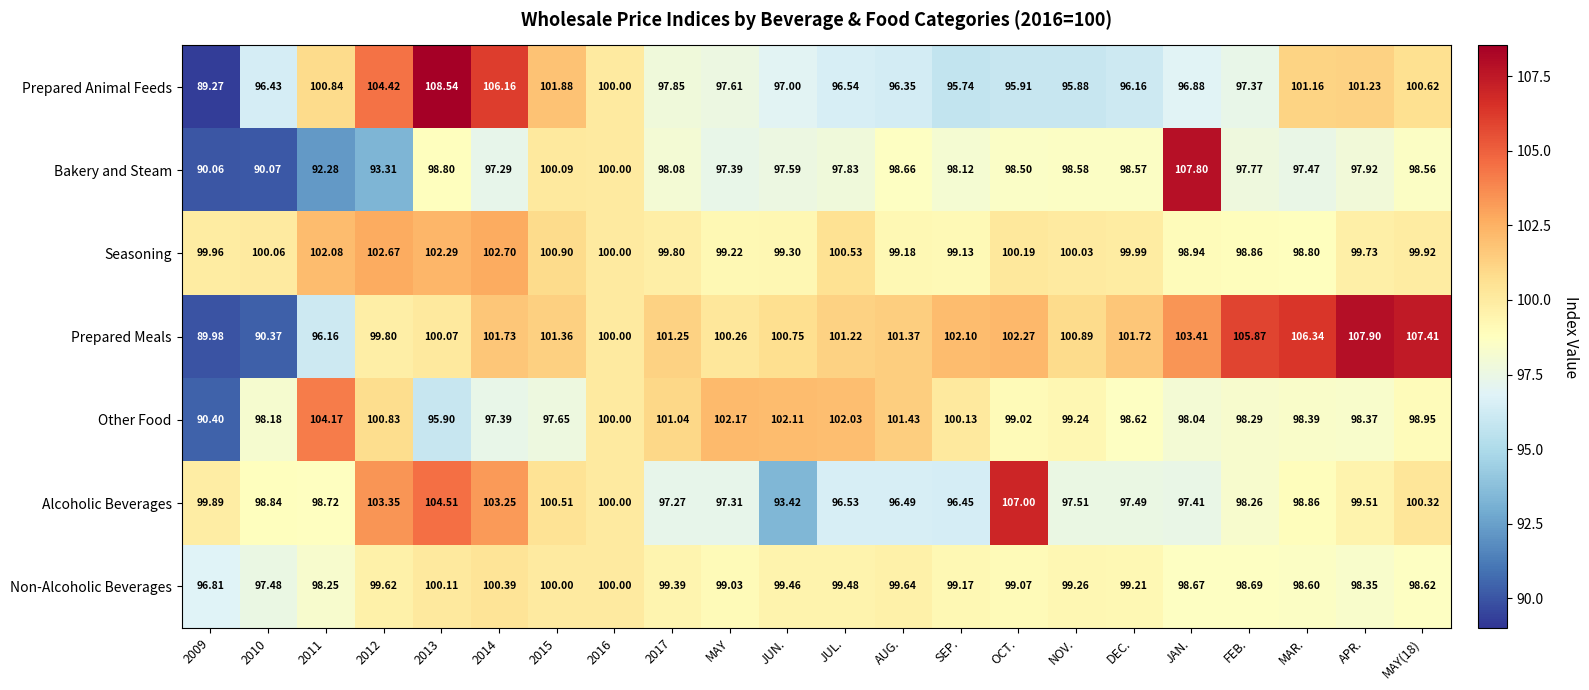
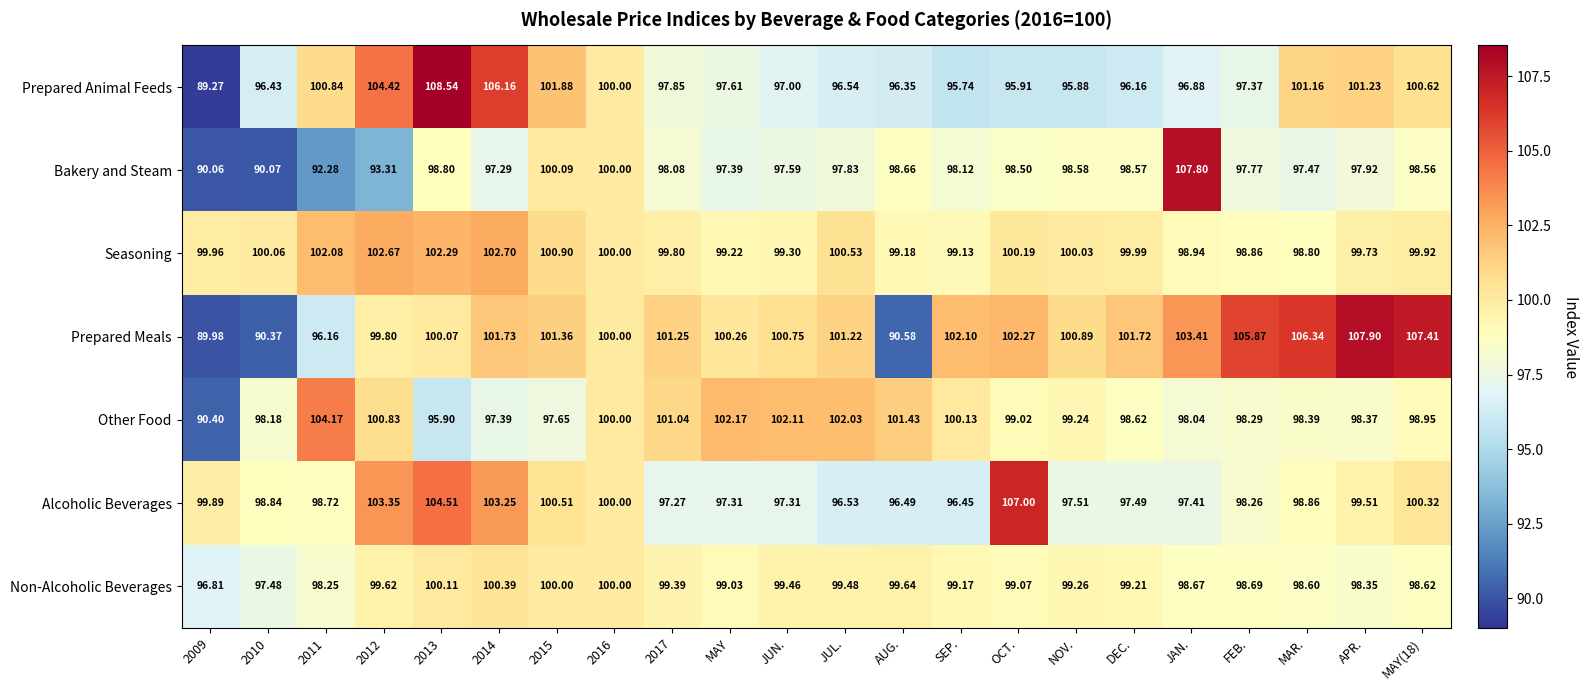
Prepared Meals, AUG.: 101.37 -> 90.58
Alcoholic Beverages, JUN.: 93.42 -> 97.31
